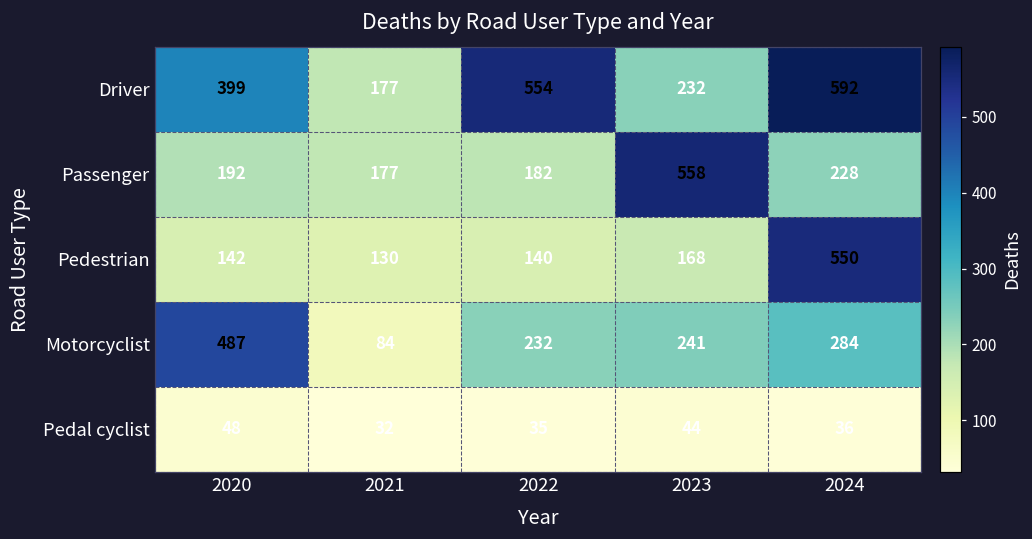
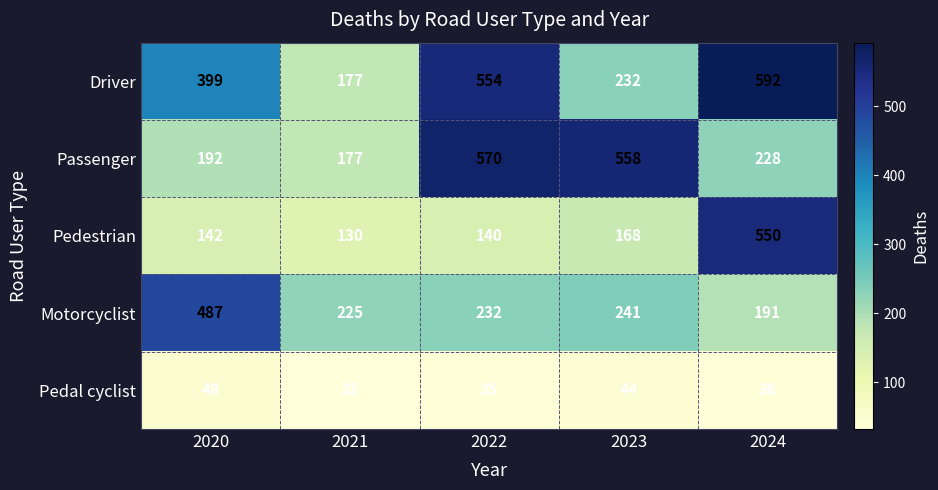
Passenger, 2022: 182 -> 570
Motorcyclist, 2021: 84 -> 225
Motorcyclist, 2024: 284 -> 191
